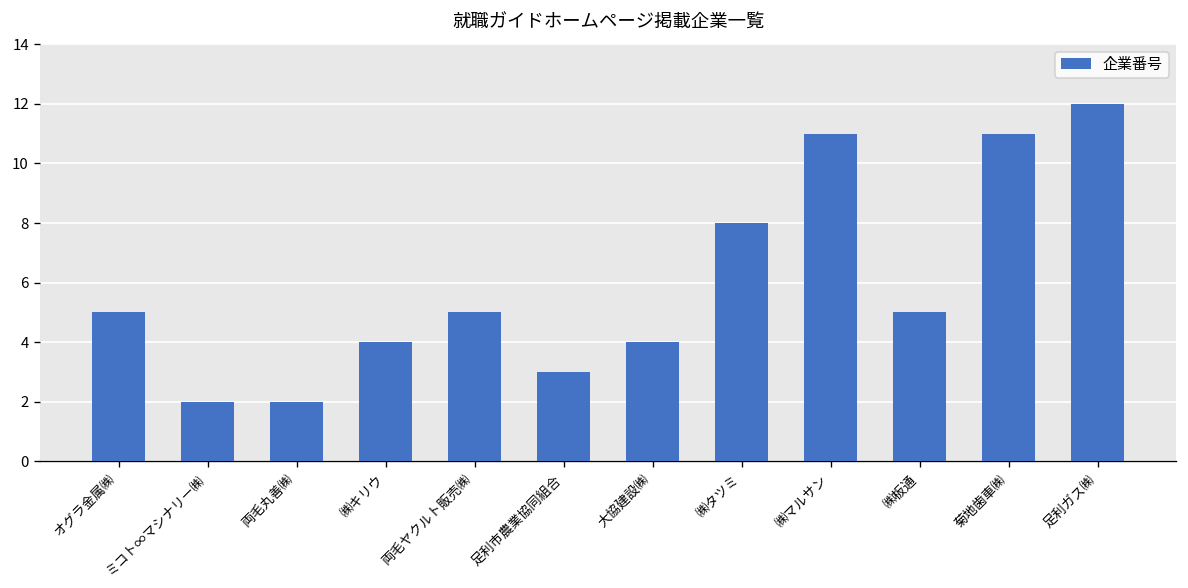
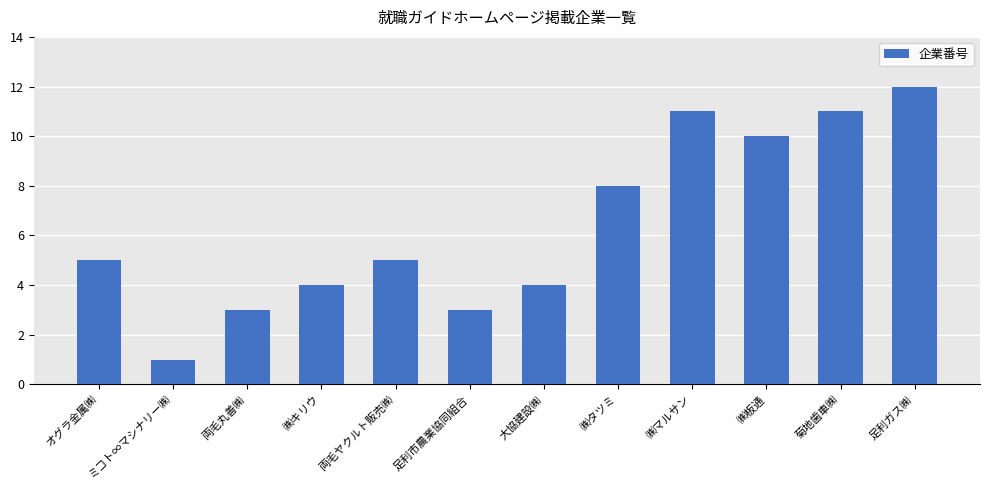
ミコト∞マシナリー㈱: 2 -> 1
両毛丸善㈱: 2 -> 3
㈱板通: 5 -> 10
